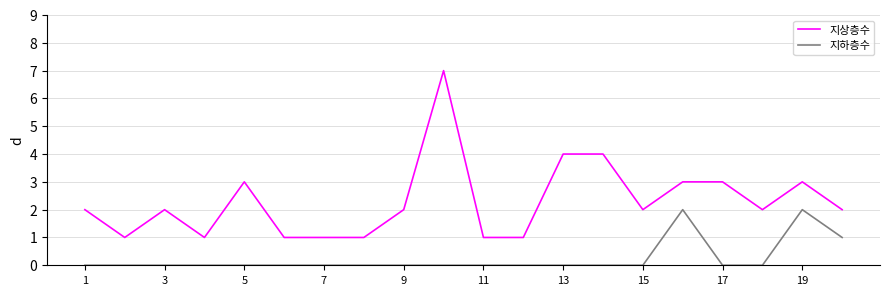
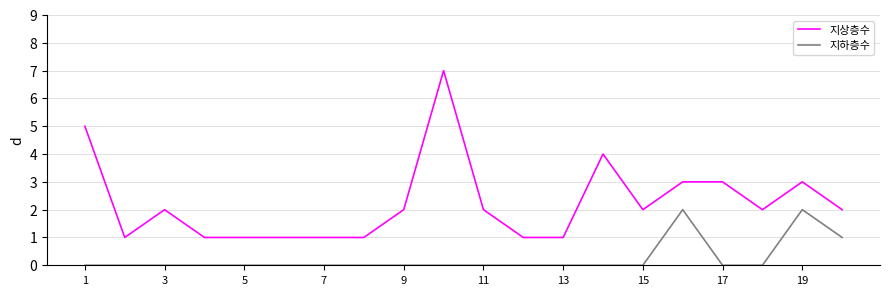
지상층수, 1: 2 -> 5
지상층수, 5: 3 -> 1
지상층수, 11: 1 -> 2
지상층수, 13: 4 -> 1
